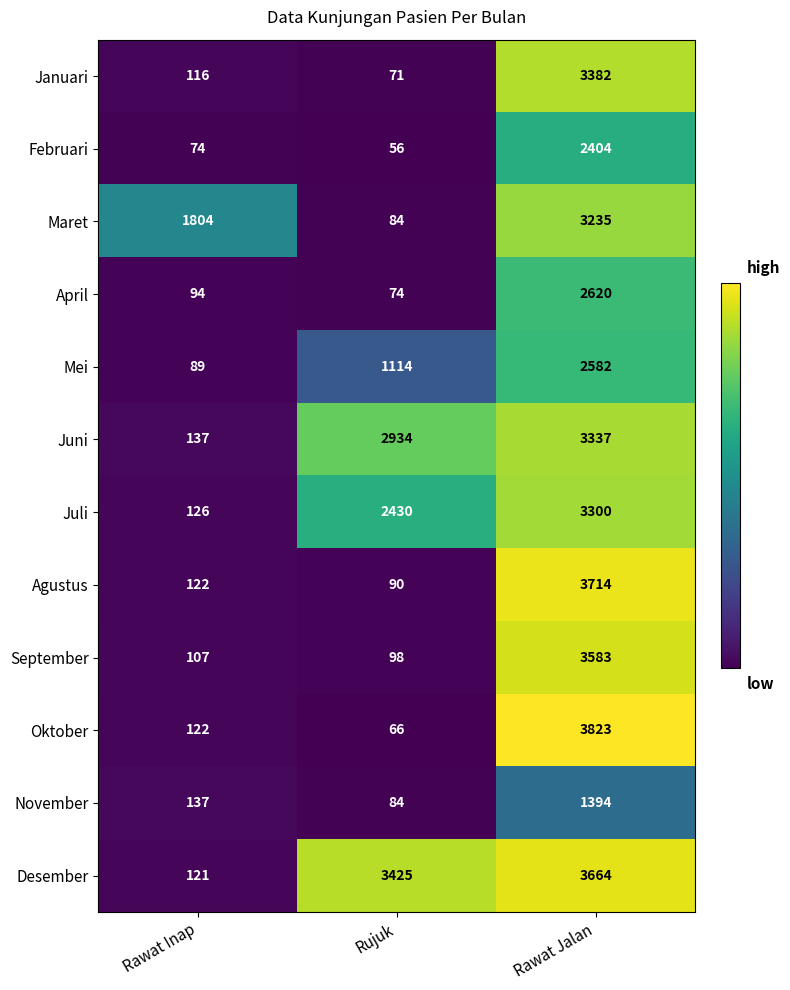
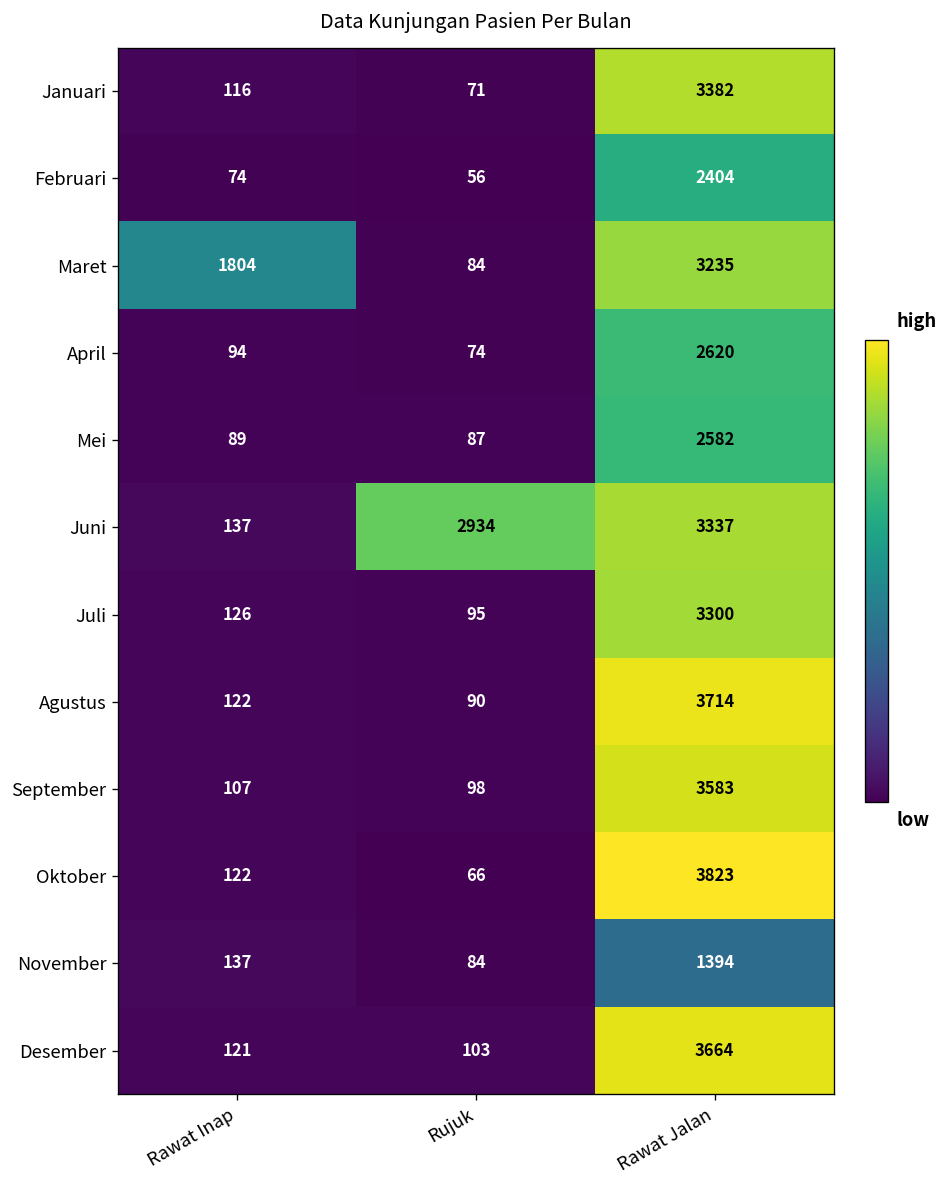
Mei, Rujuk: 1114 -> 87
Juli, Rujuk: 2430 -> 95
Desember, Rujuk: 3425 -> 103
